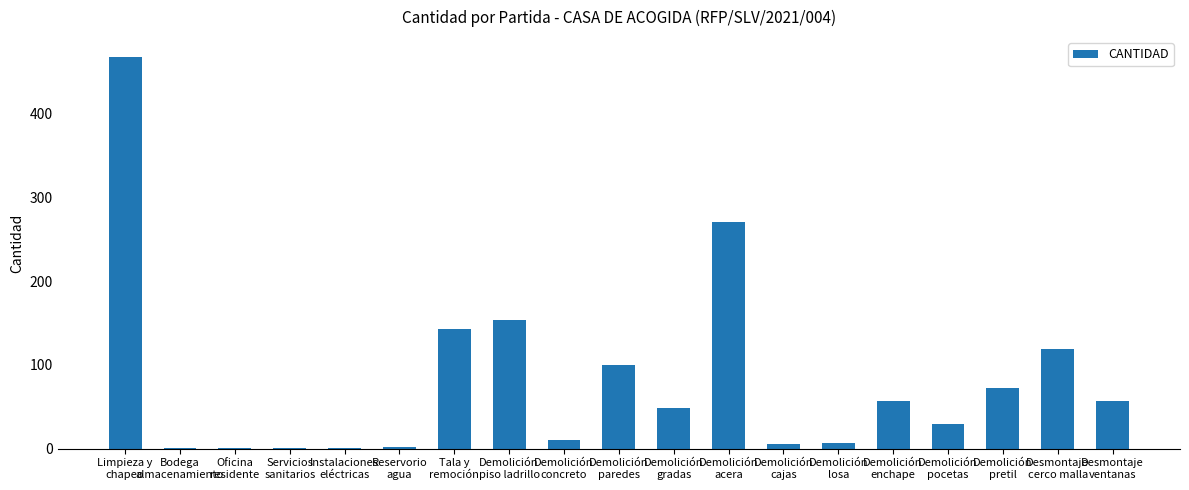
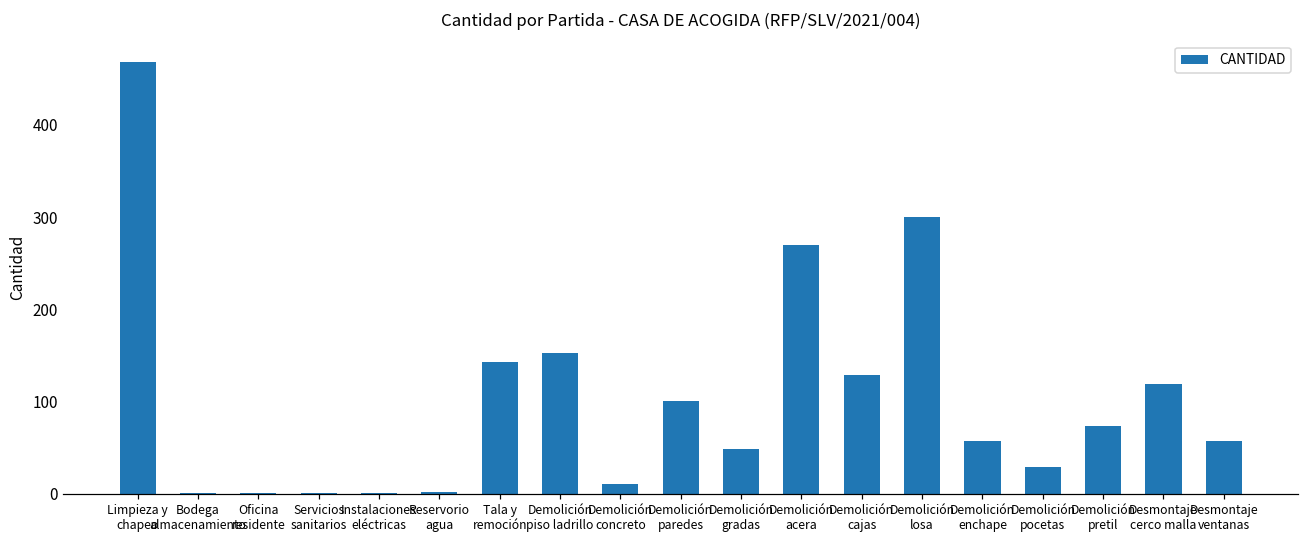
Demolición cajas: 10 -> 130
Demolición losa: 10 -> 300
